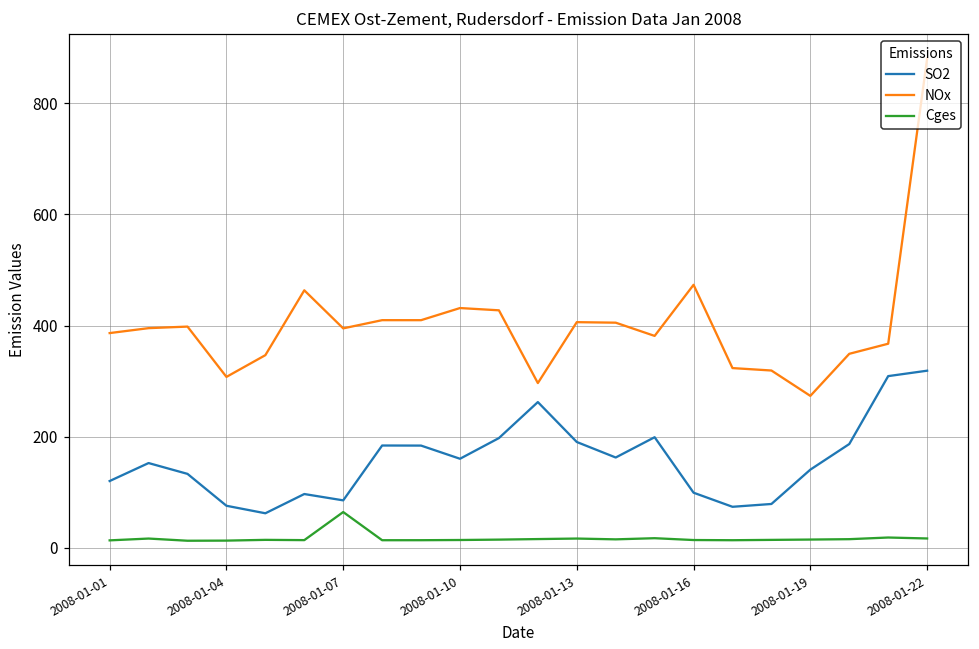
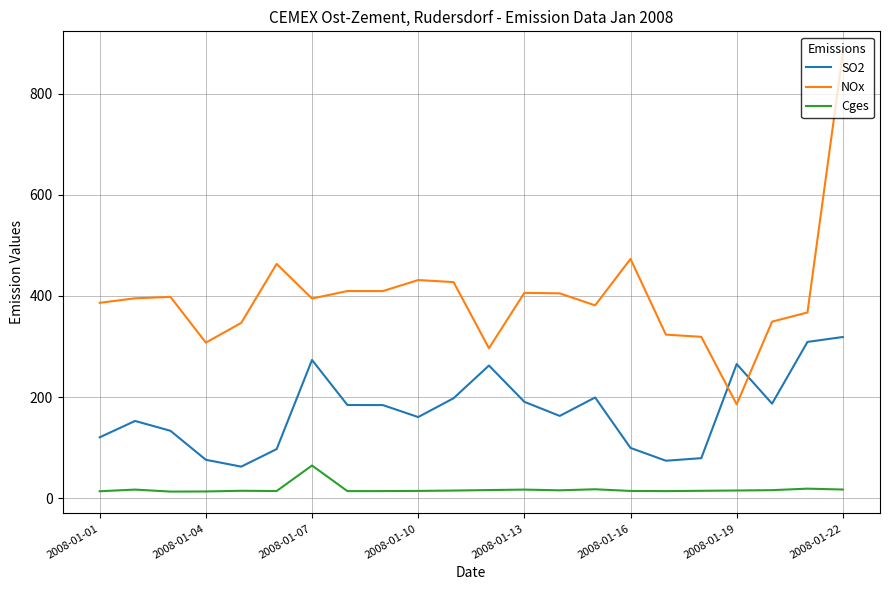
SO2, 2008-01-07: 90 -> 270
SO2, 2008-01-19: 140 -> 270
NOx, 2008-01-19: 270 -> 190
